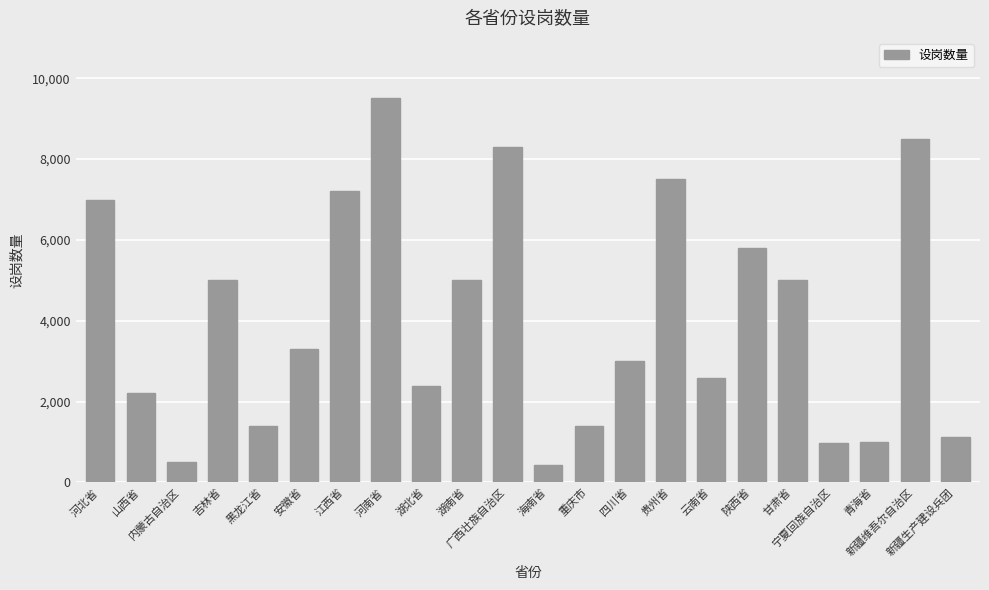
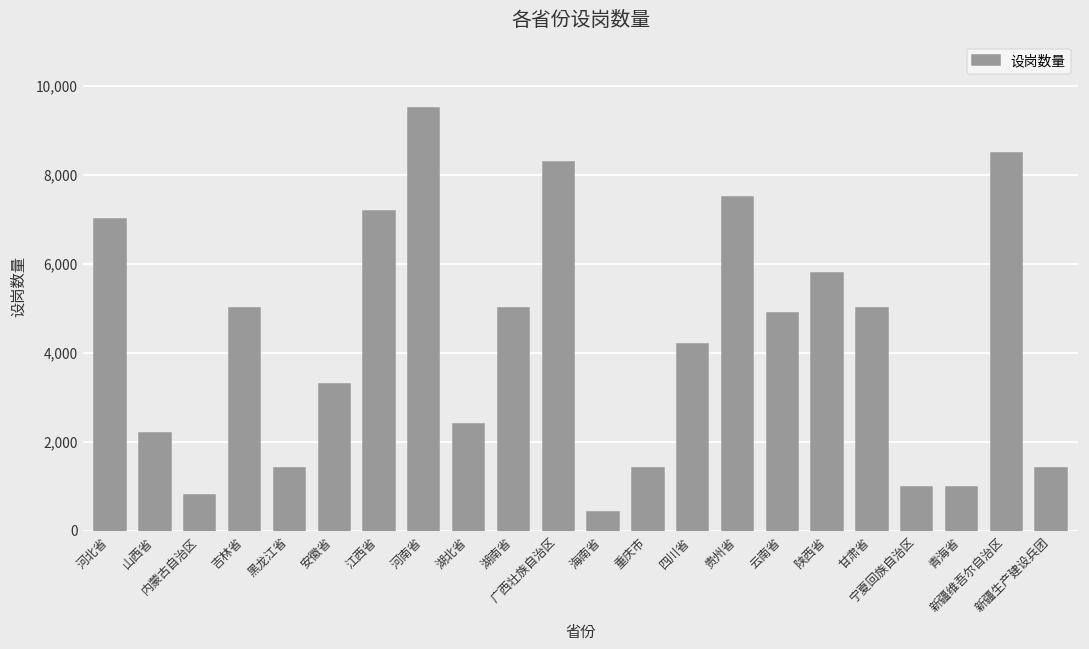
内蒙古自治区: 500 -> 800
四川省: 3,000 -> 4,200
云南省: 2,600 -> 4,900
新疆生产建设兵团: 1,100 -> 1,400
